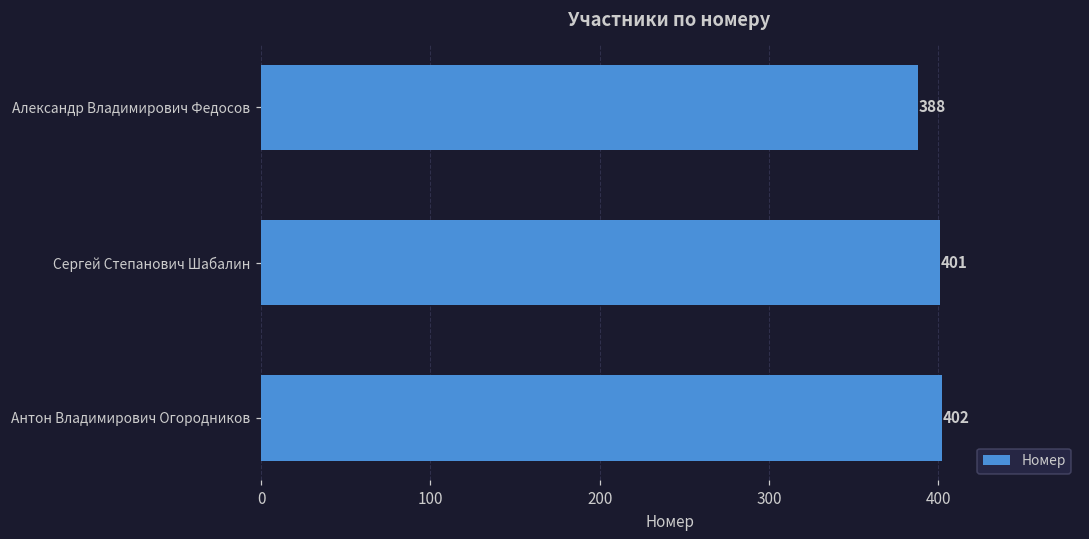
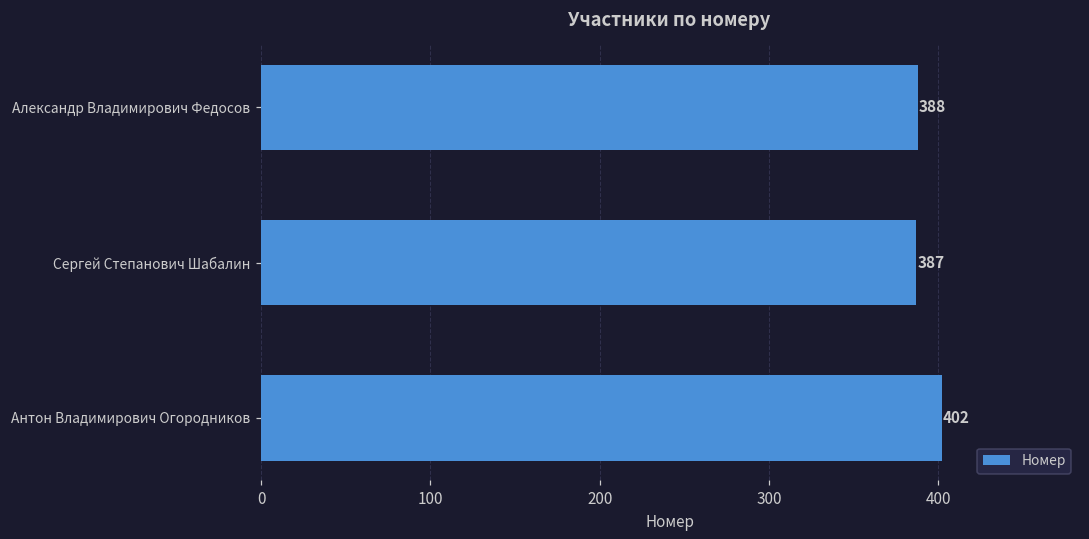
Сергей Степанович Шабалин: 401 -> 387
